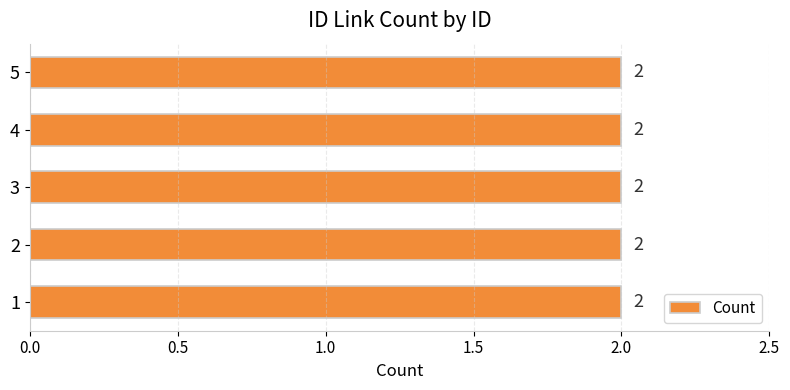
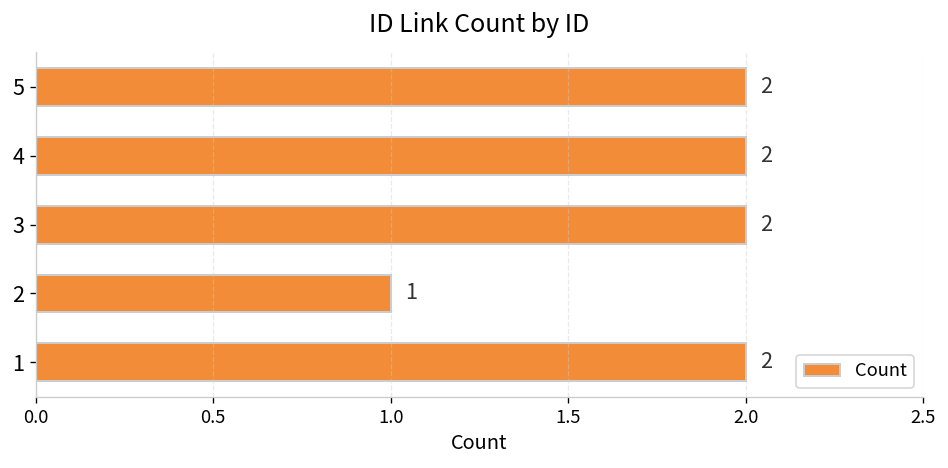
2: 2 -> 1
